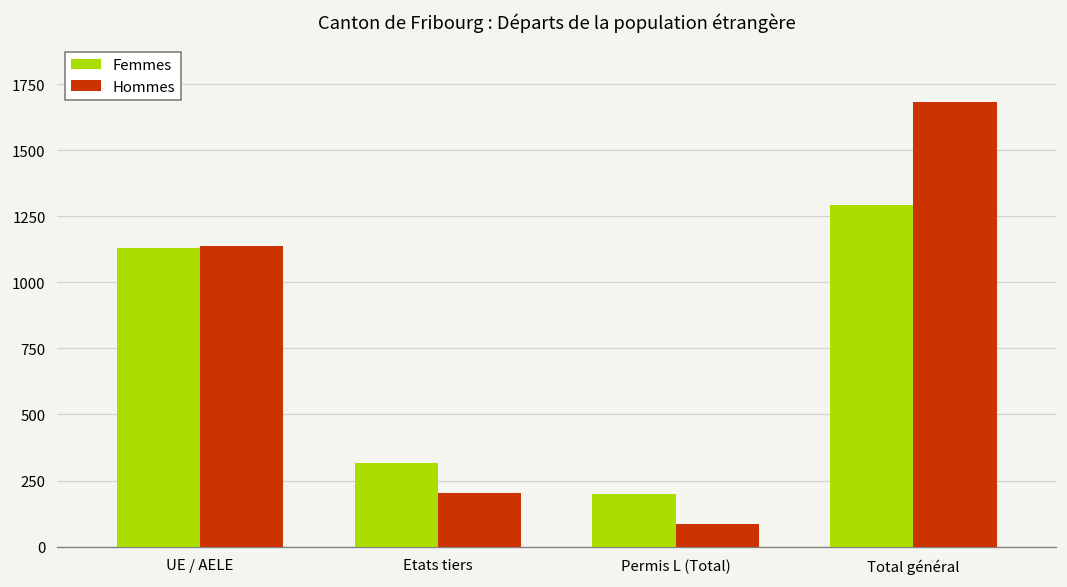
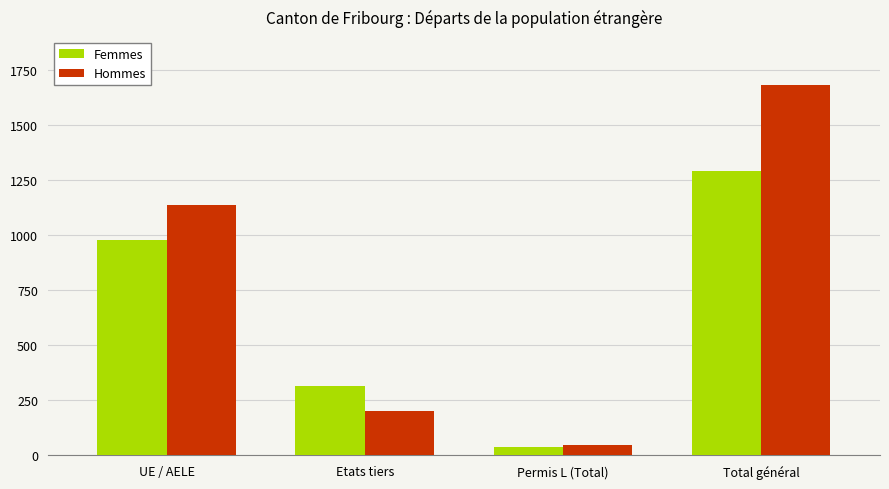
Femmes, UE / AELE: 1130 -> 980
Femmes, Permis L (Total): 200 -> 40
Hommes, Permis L (Total): 90 -> 50
